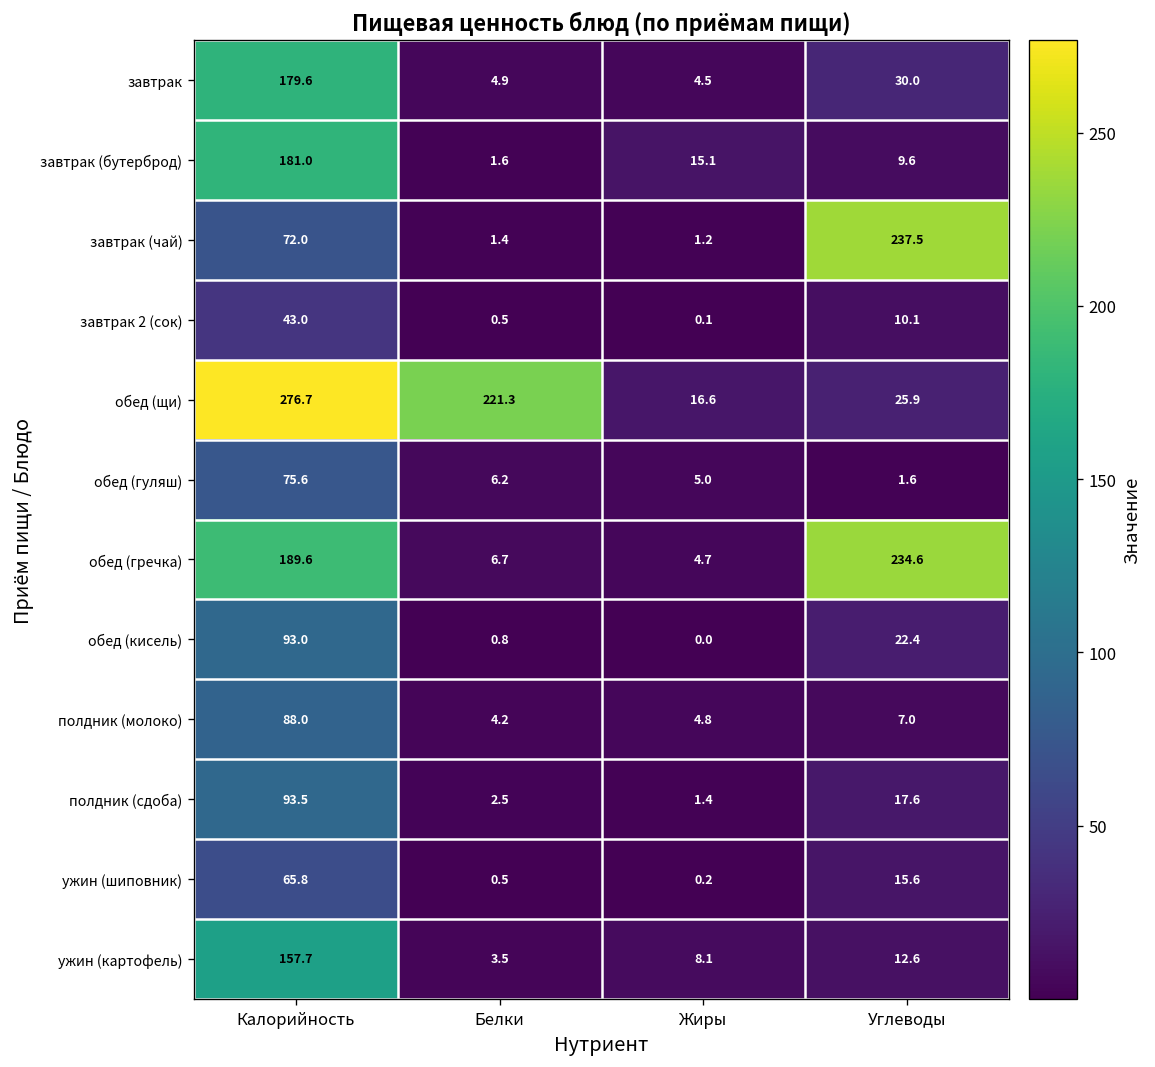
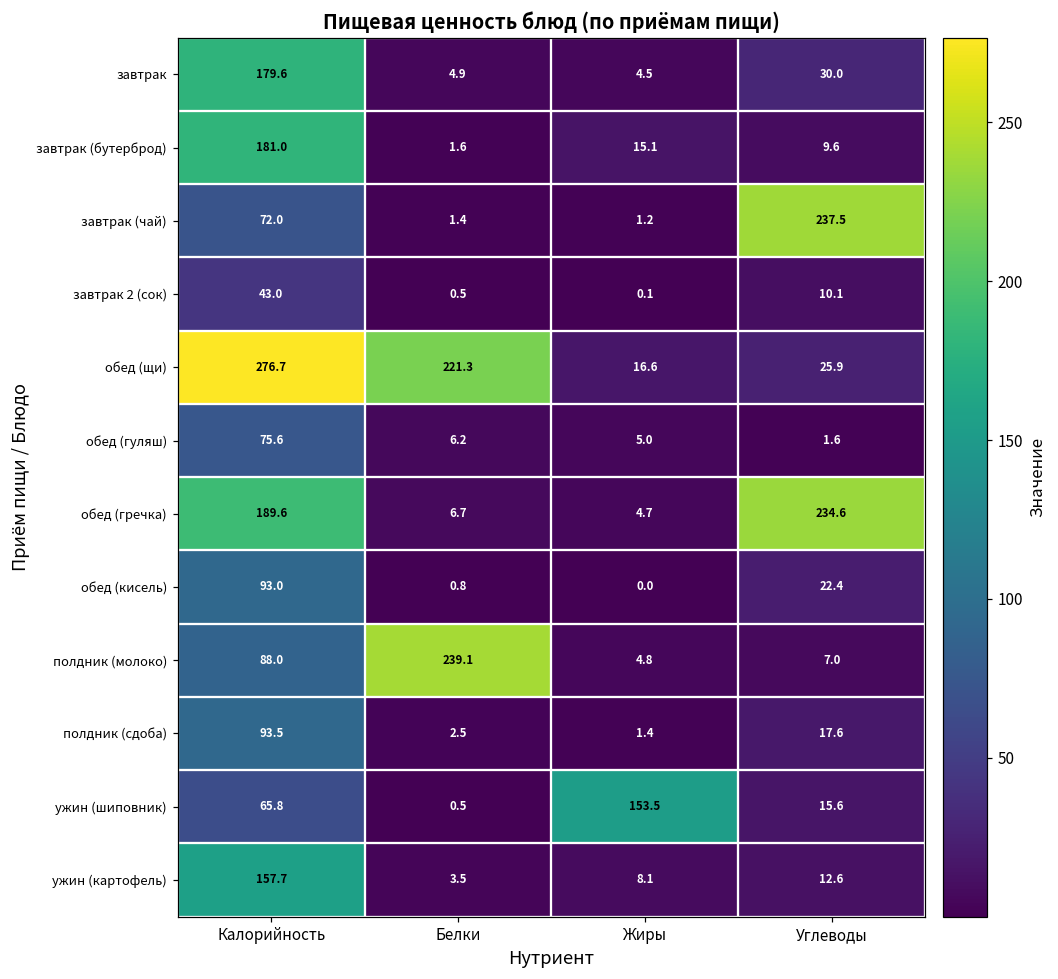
полдник (молоко), Белки: 4.2 -> 239.1
ужин (шиповник), Жиры: 0.2 -> 153.5
